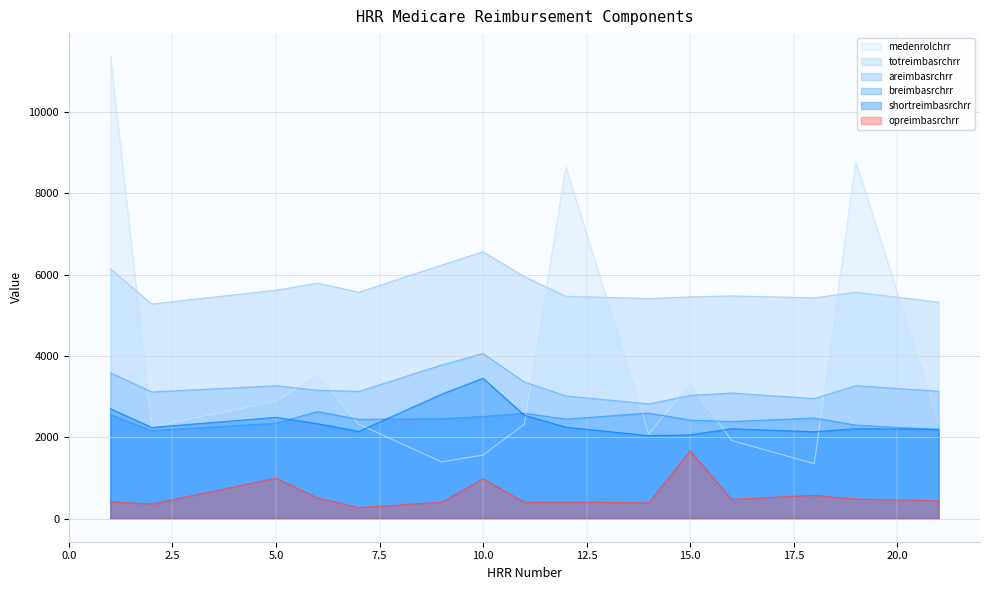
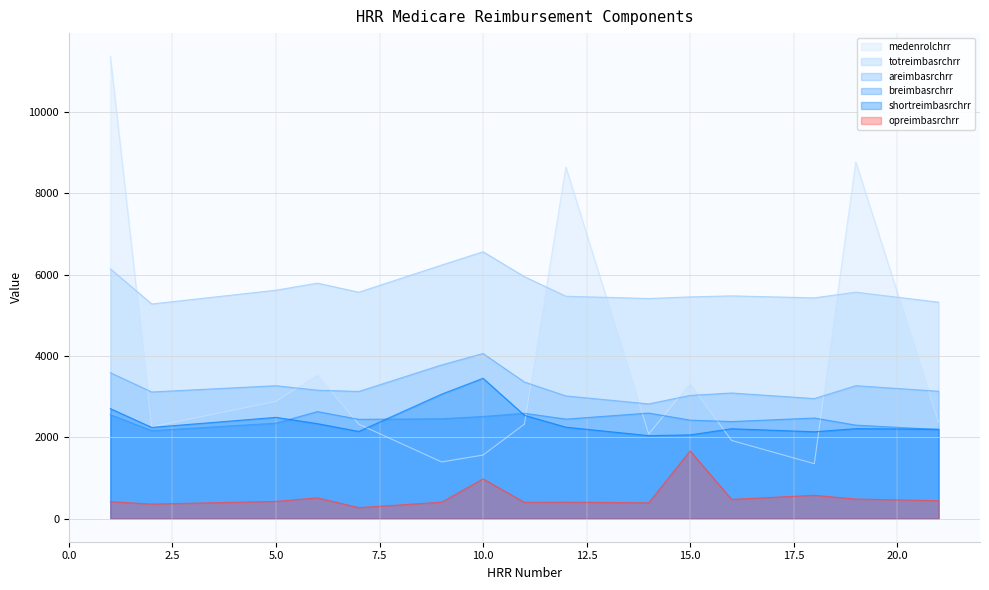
opreimbasrchrr, 5.0: 1000 -> 400
